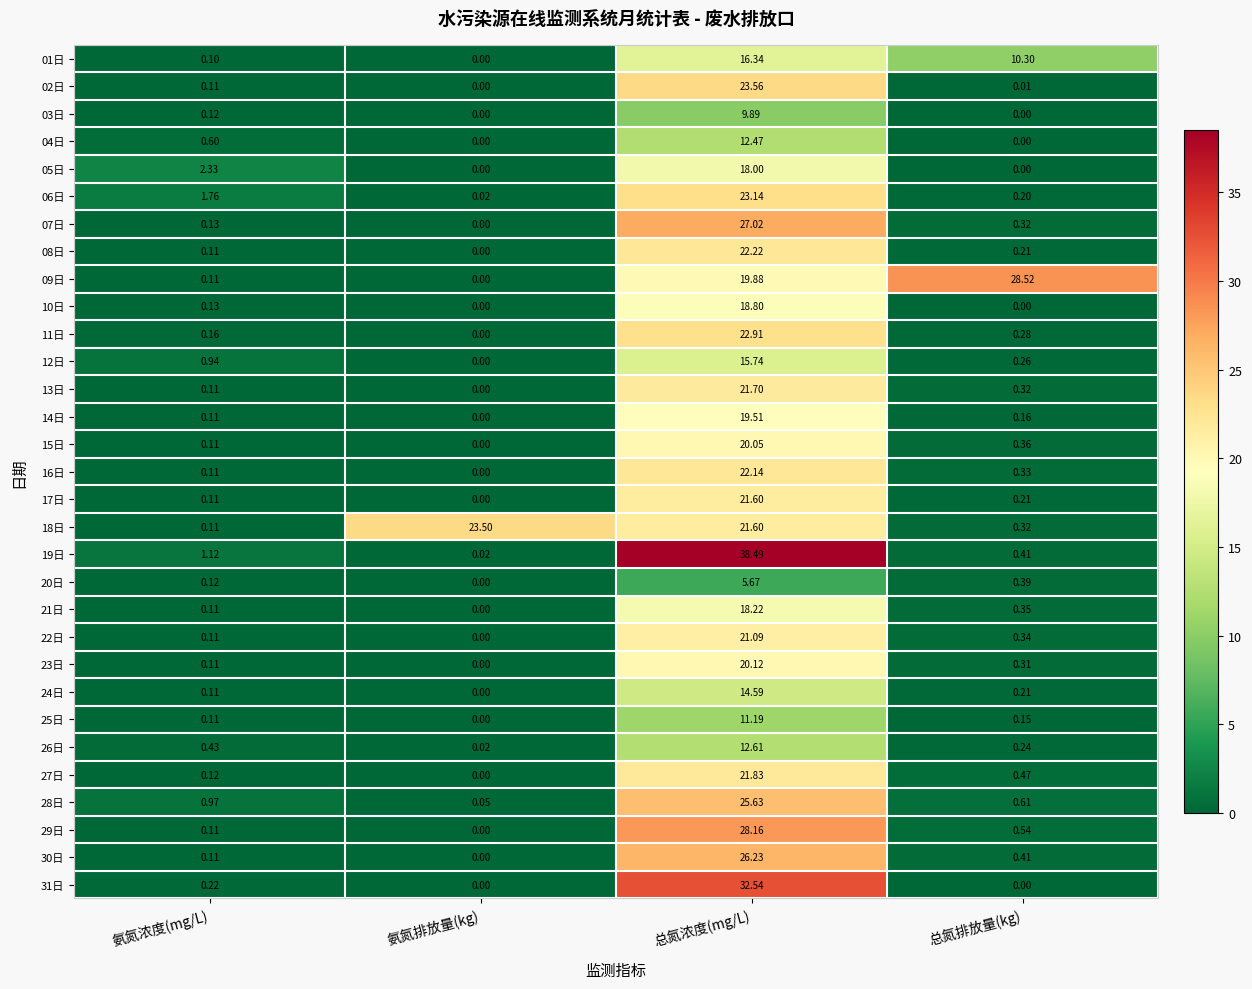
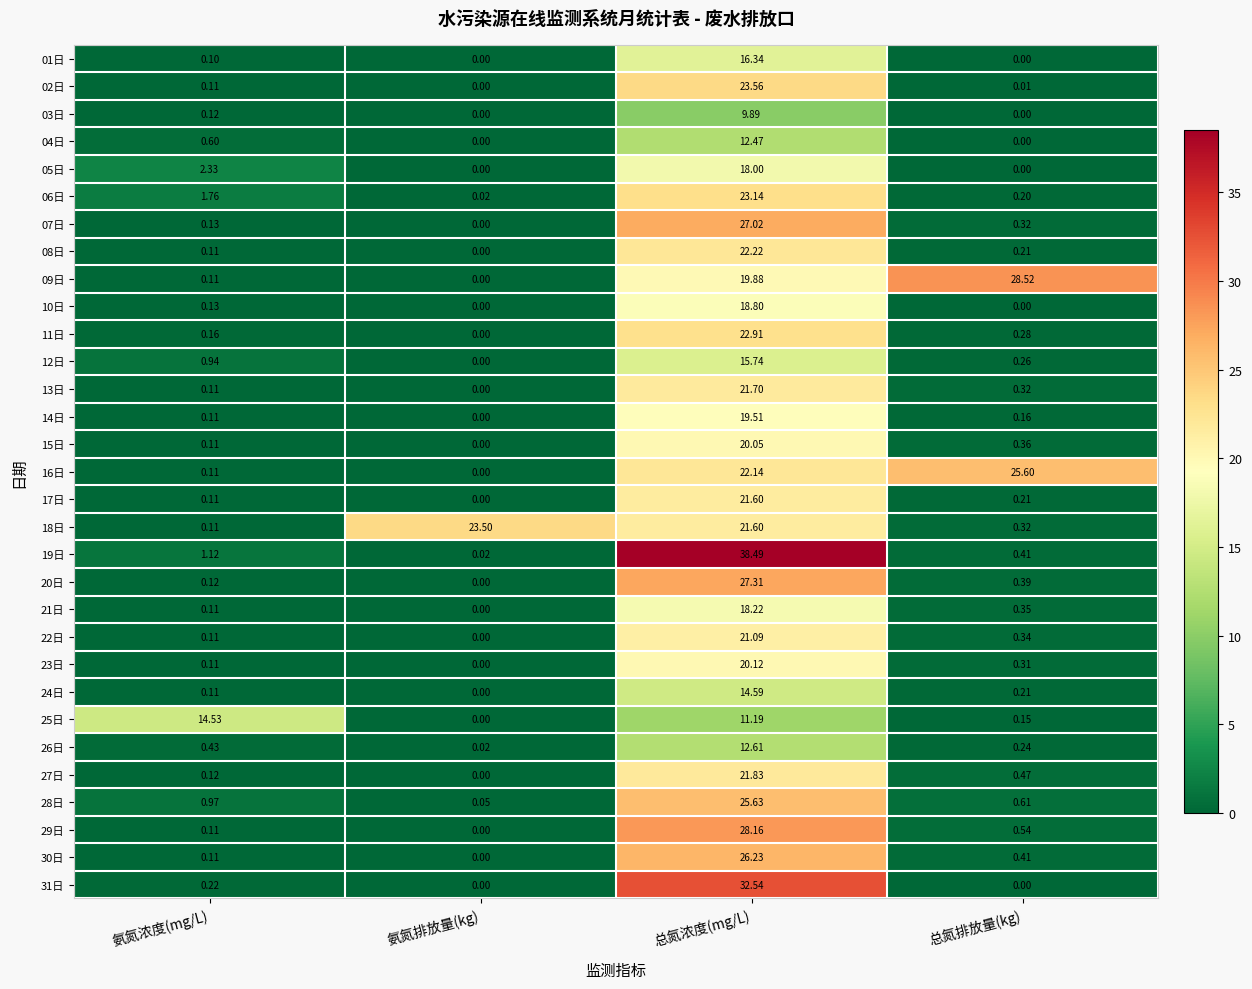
01日, 总氮排放量(kg): 10.30 -> 0.00
16日, 总氮排放量(kg): 0.33 -> 25.60
20日, 总氮浓度(mg/L): 5.67 -> 27.31
25日, 氨氮浓度(mg/L): 0.11 -> 14.53
